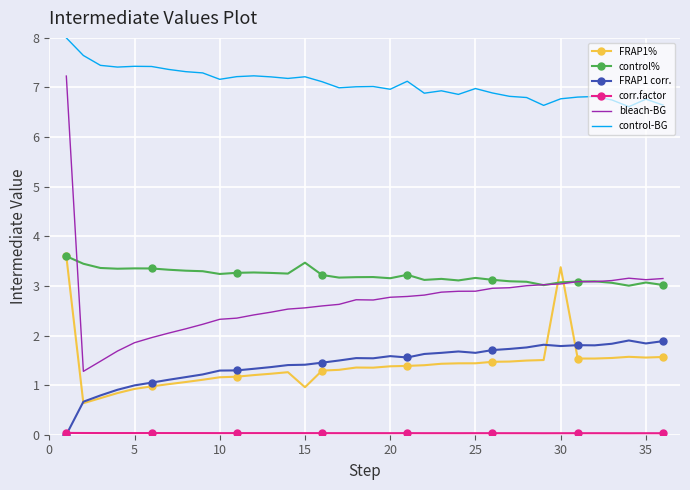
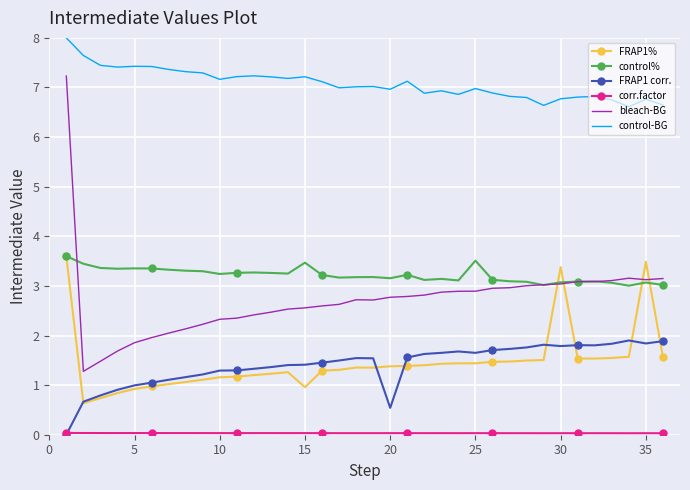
FRAP1 corr., 20: 1.6 -> 0.5
control%, 25: 3.2 -> 3.5
FRAP1%, 35: 1.6 -> 3.5
